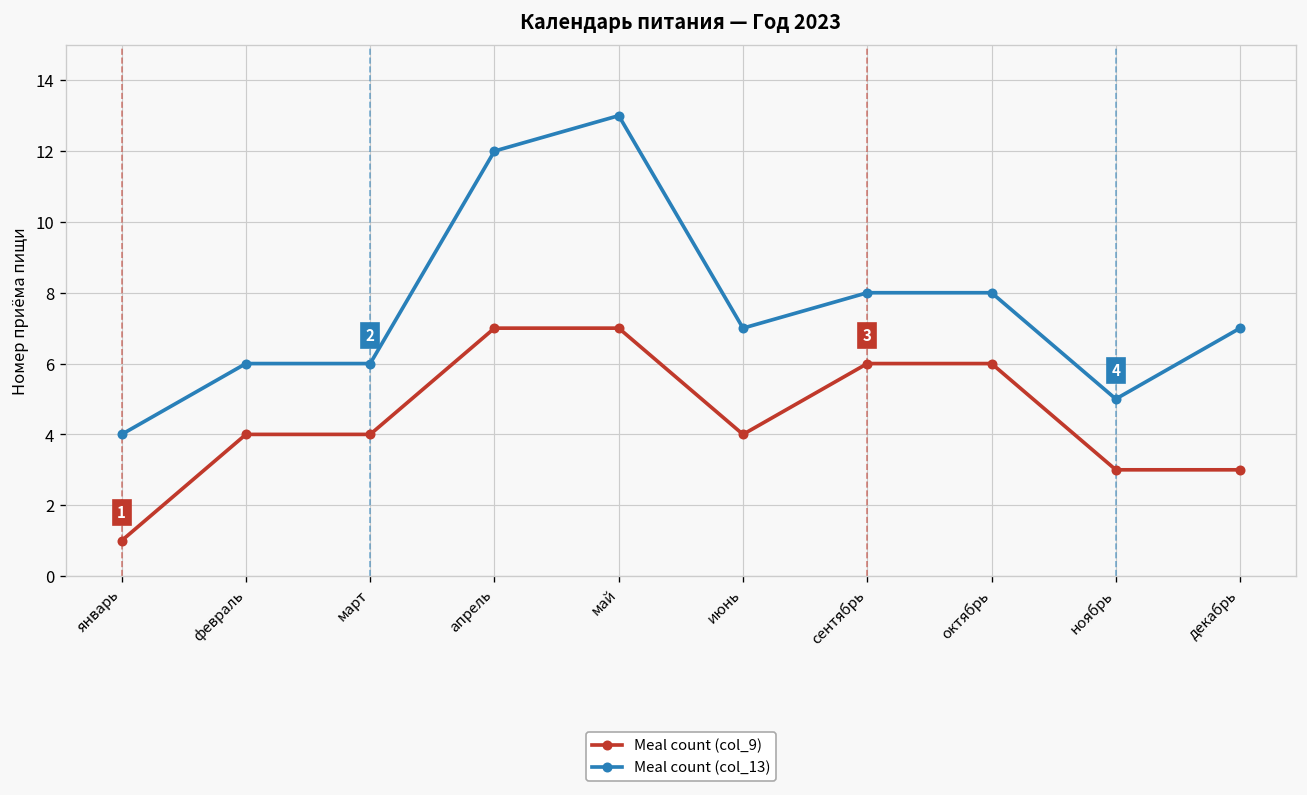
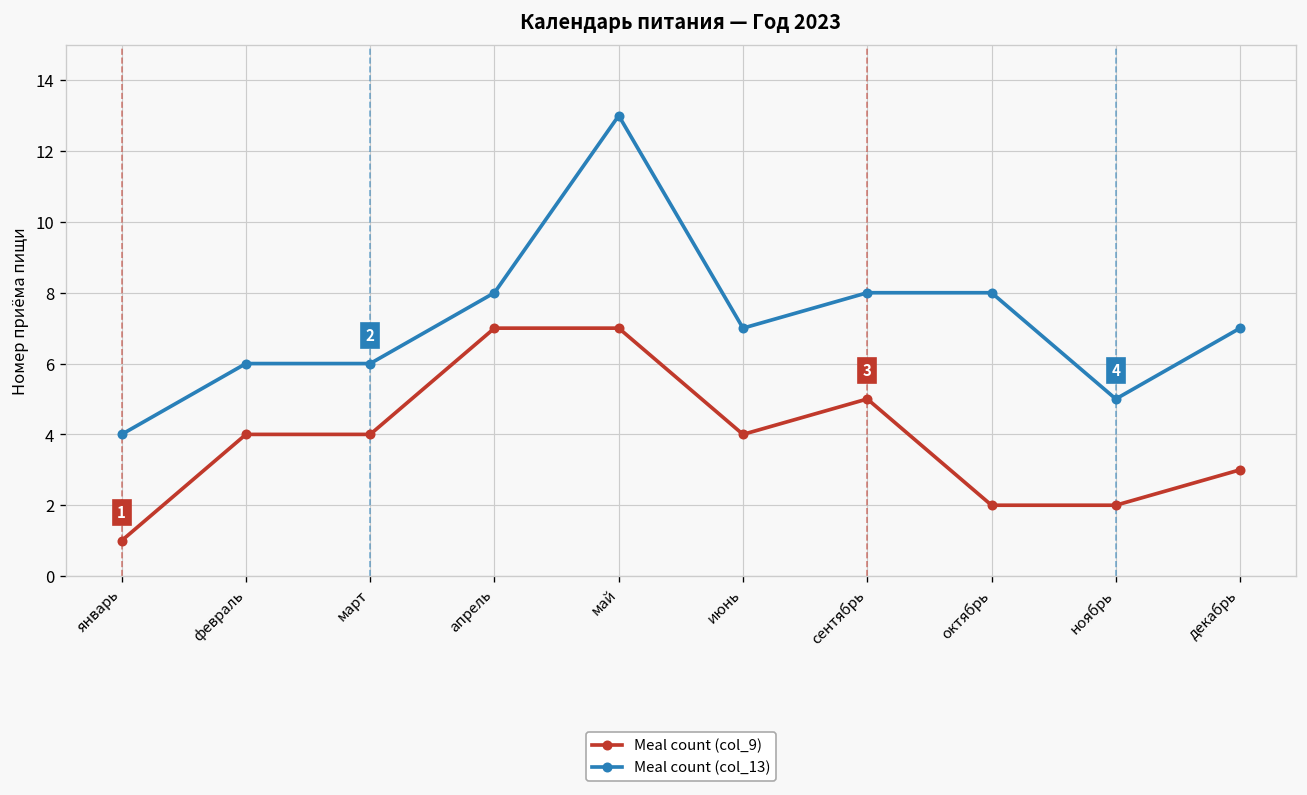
Meal count (col_13), апрель: 12 -> 8
Meal count (col_9), сентябрь: 6 -> 5
Meal count (col_9), октябрь: 6 -> 2
Meal count (col_9), ноябрь: 3 -> 2
